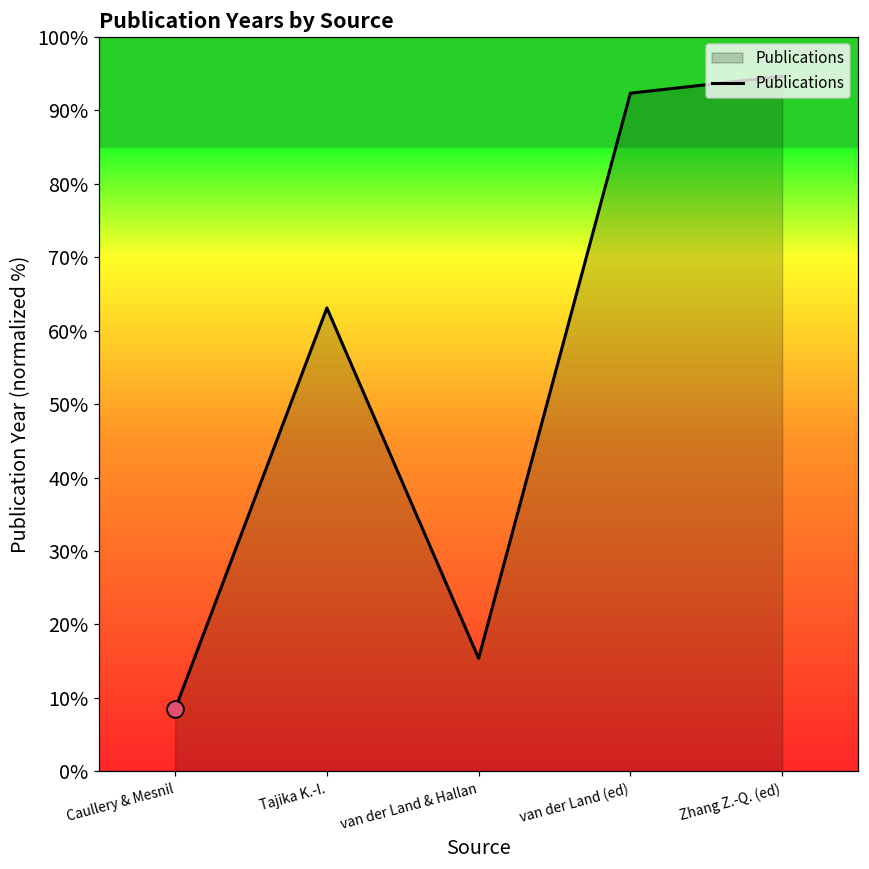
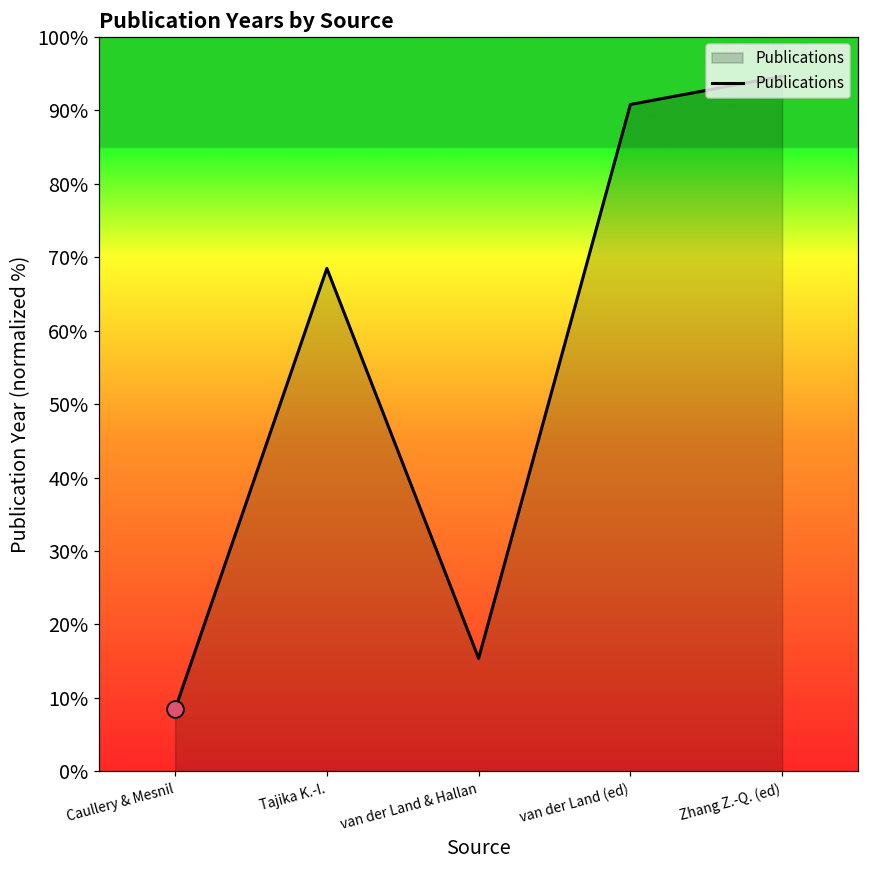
Publications, Tajika K.-I.: 63% -> 68%
Publications, van der Land (ed): 92% -> 91%
